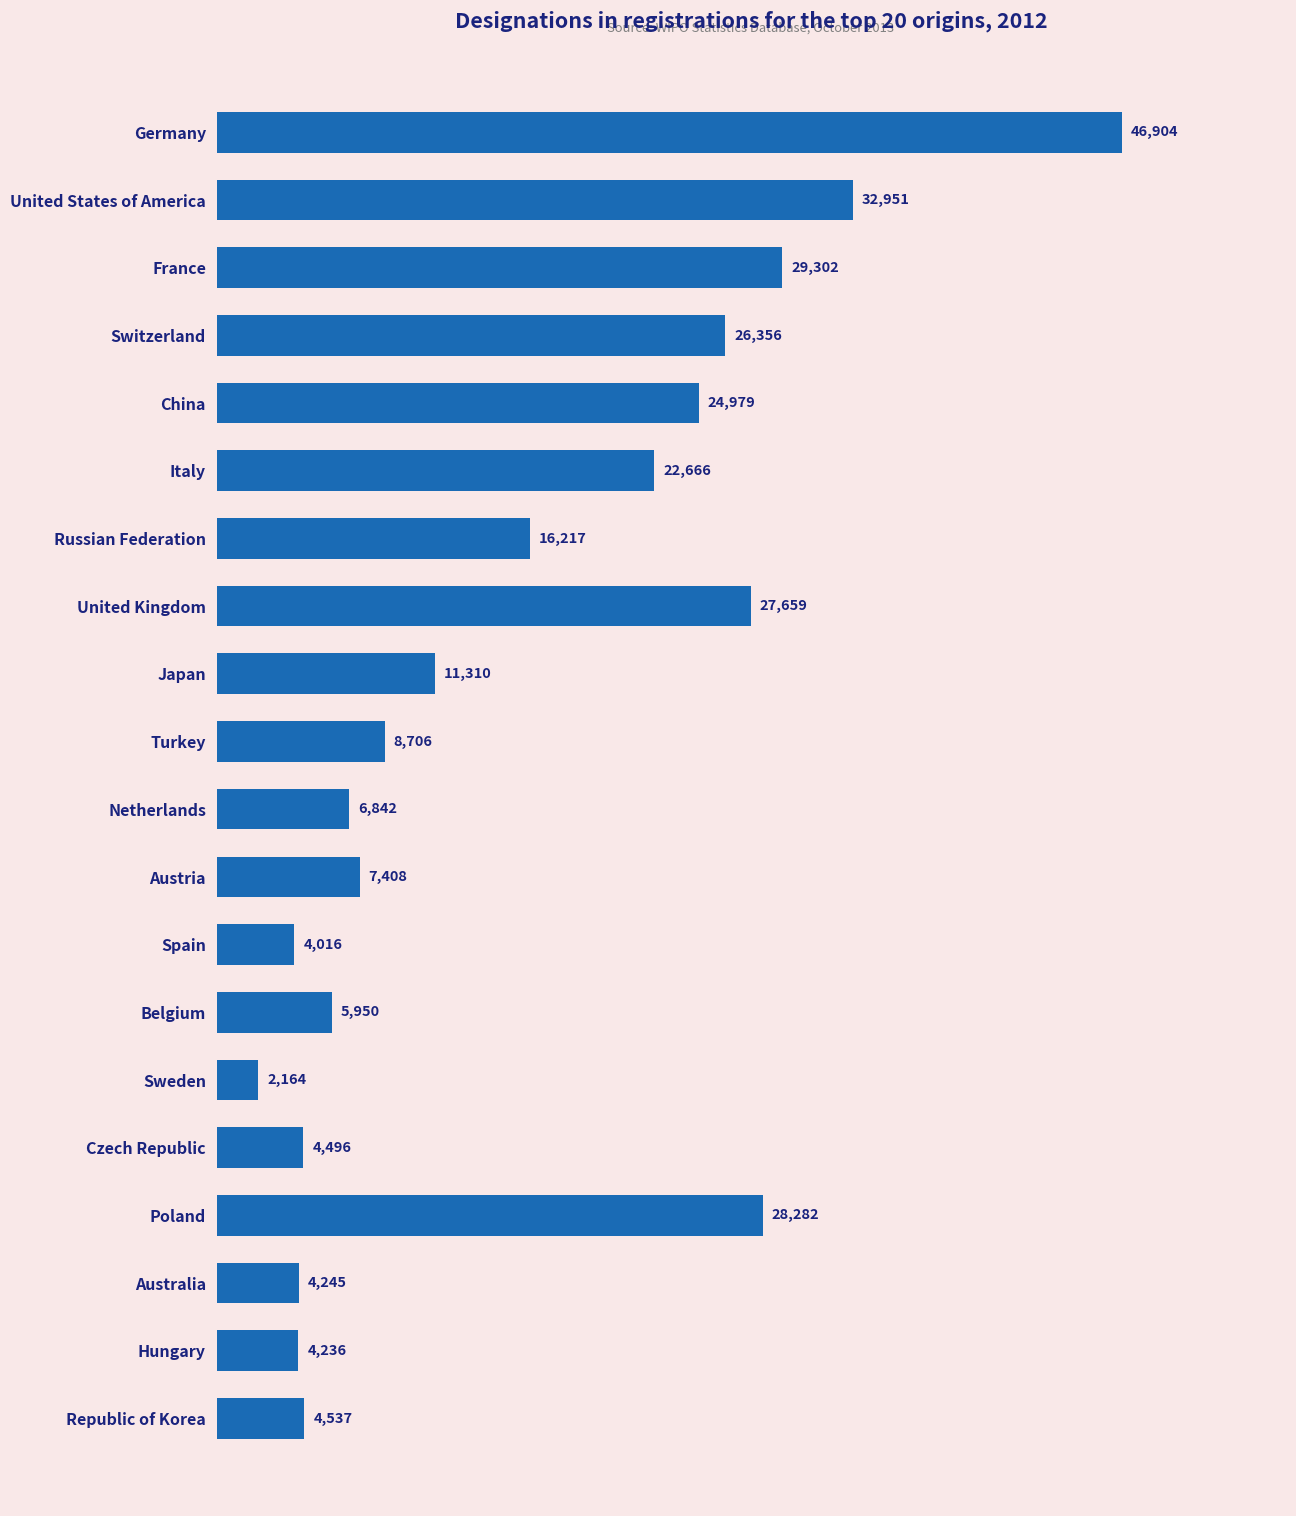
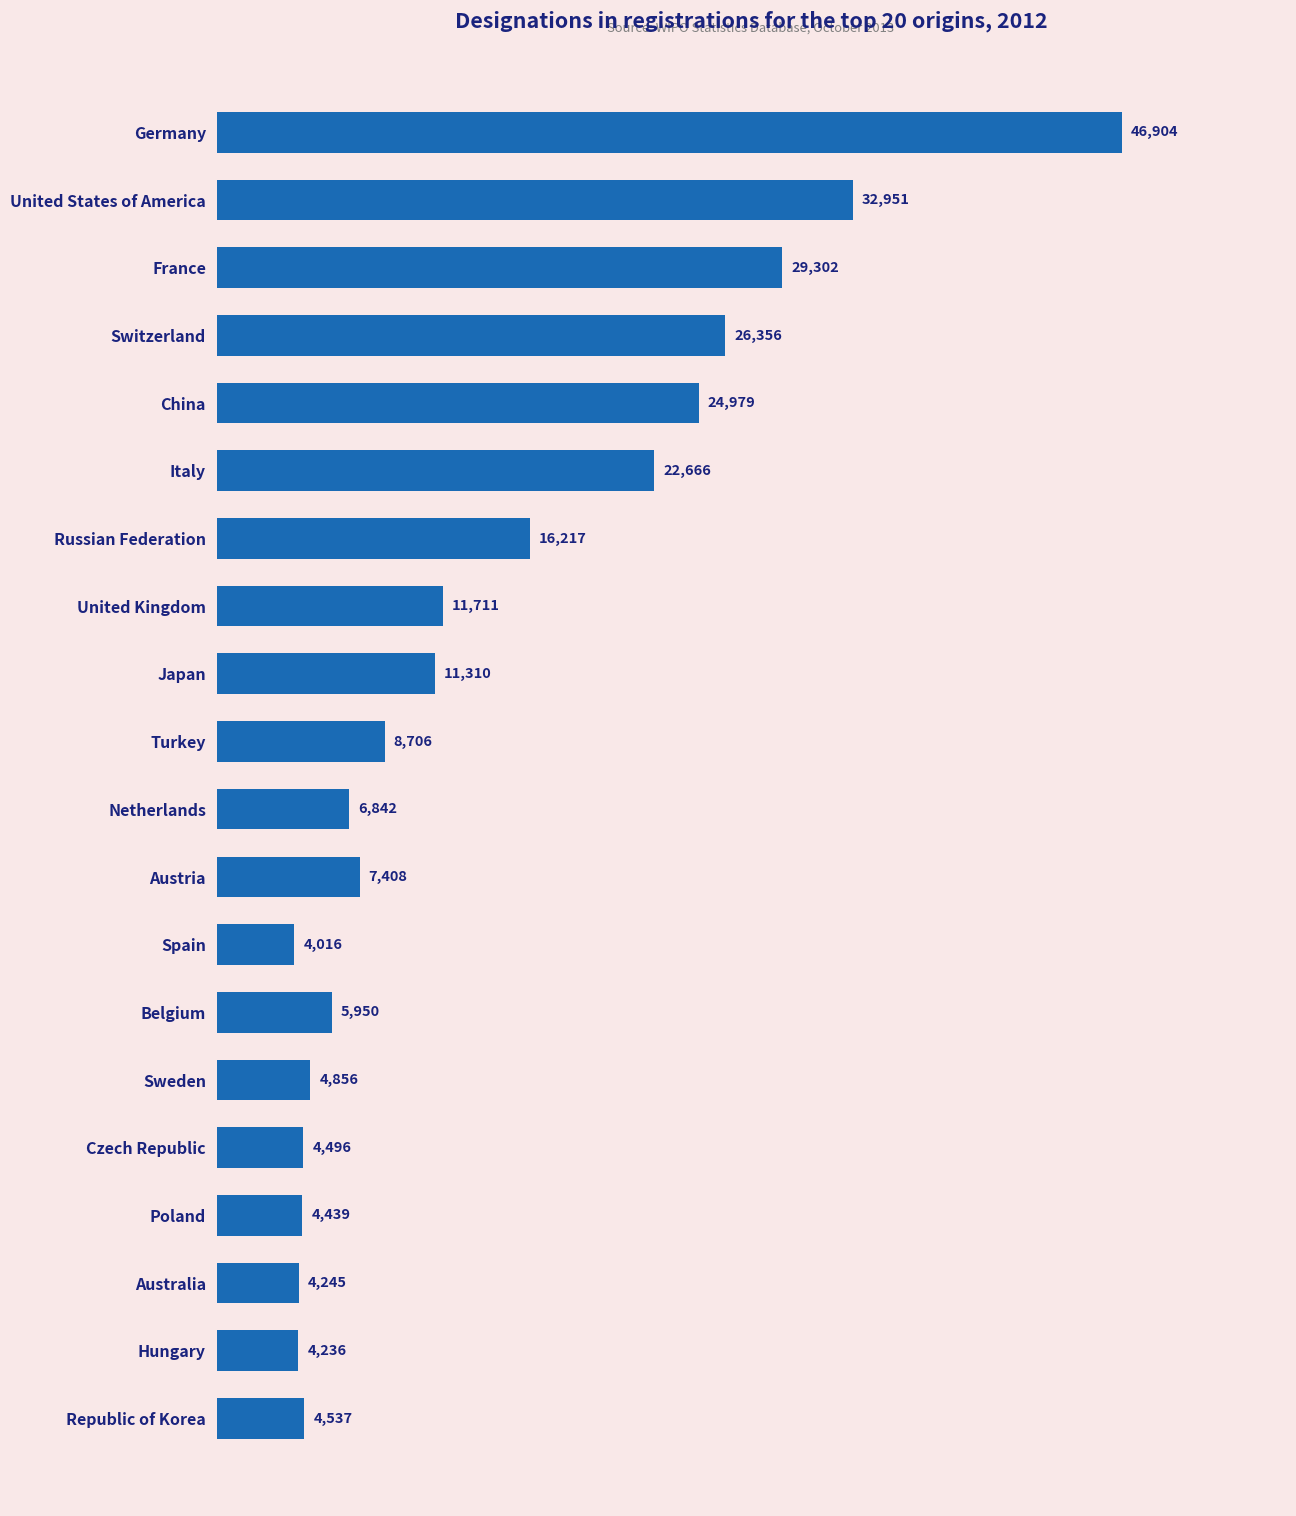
United Kingdom: 27,659 -> 11,711
Sweden: 2,164 -> 4,856
Poland: 28,282 -> 4,439
